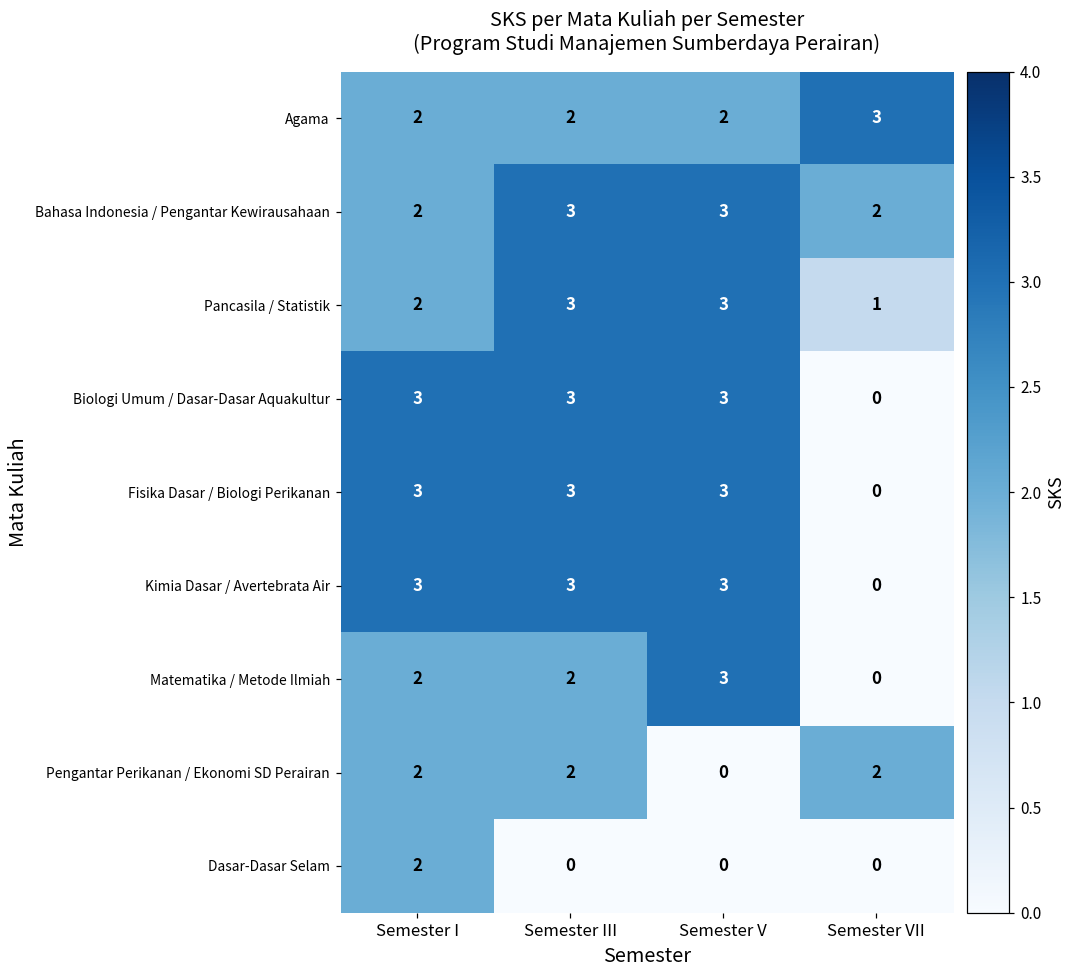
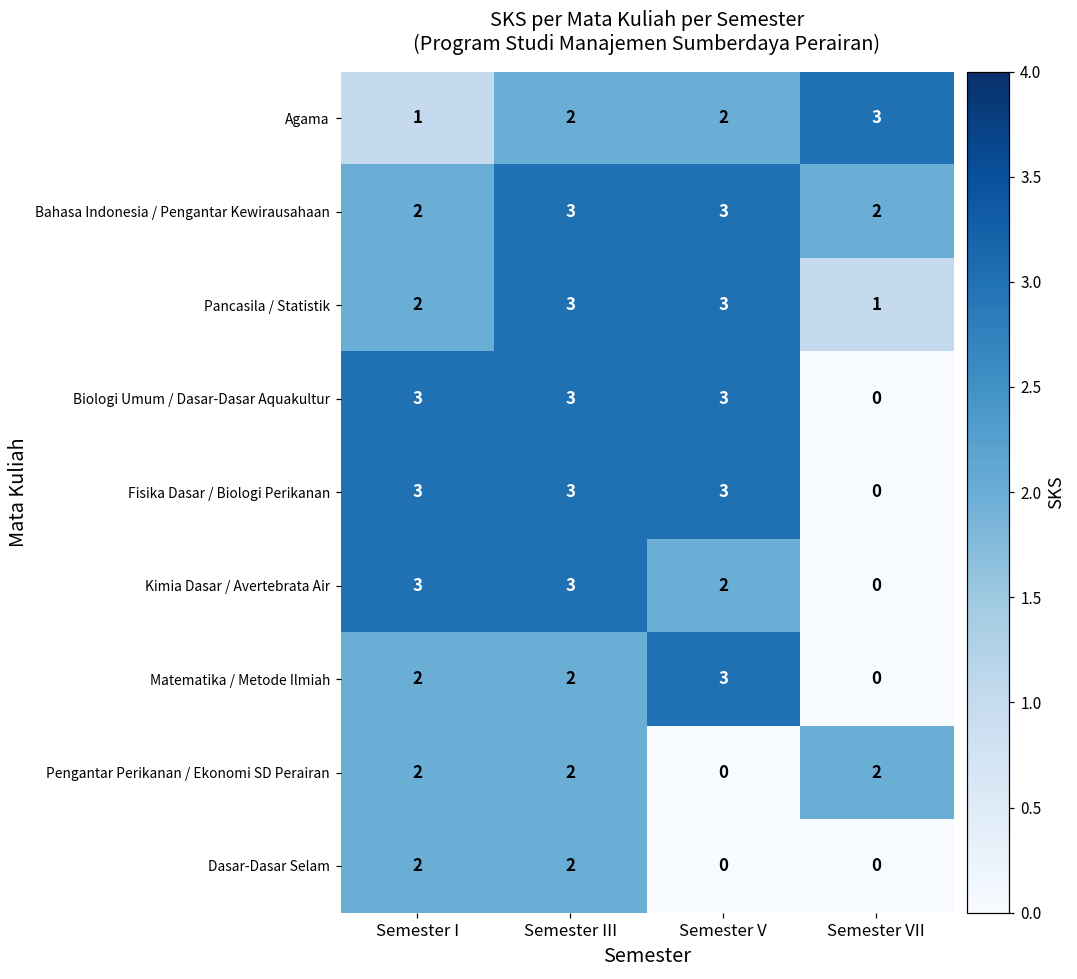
Agama, Semester I: 2 -> 1
Kimia Dasar / Avertebrata Air, Semester V: 3 -> 2
Dasar-Dasar Selam, Semester III: 0 -> 2
